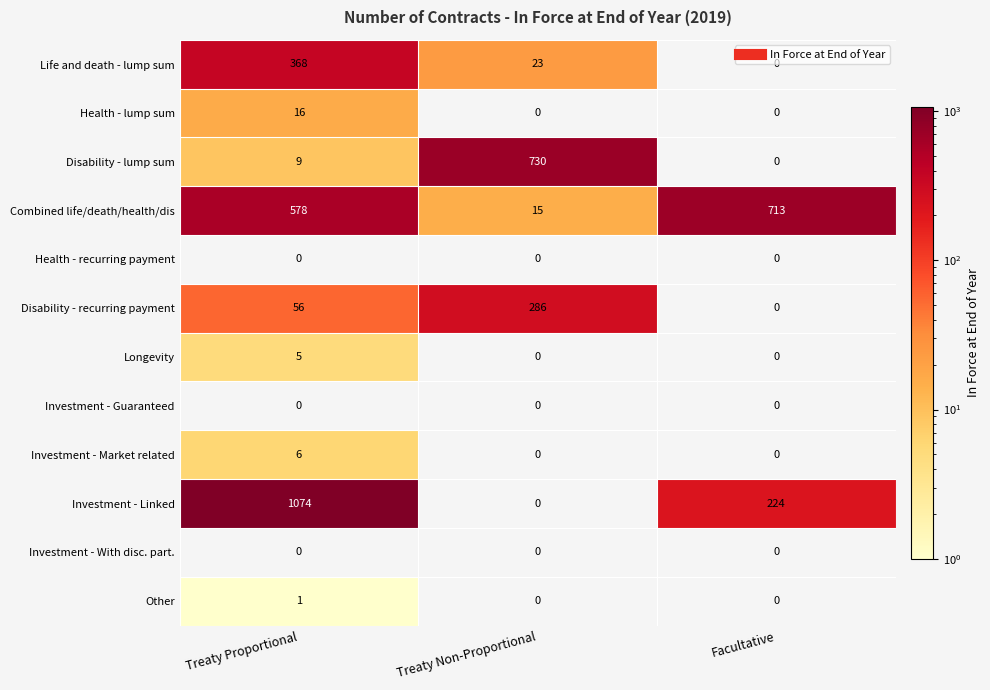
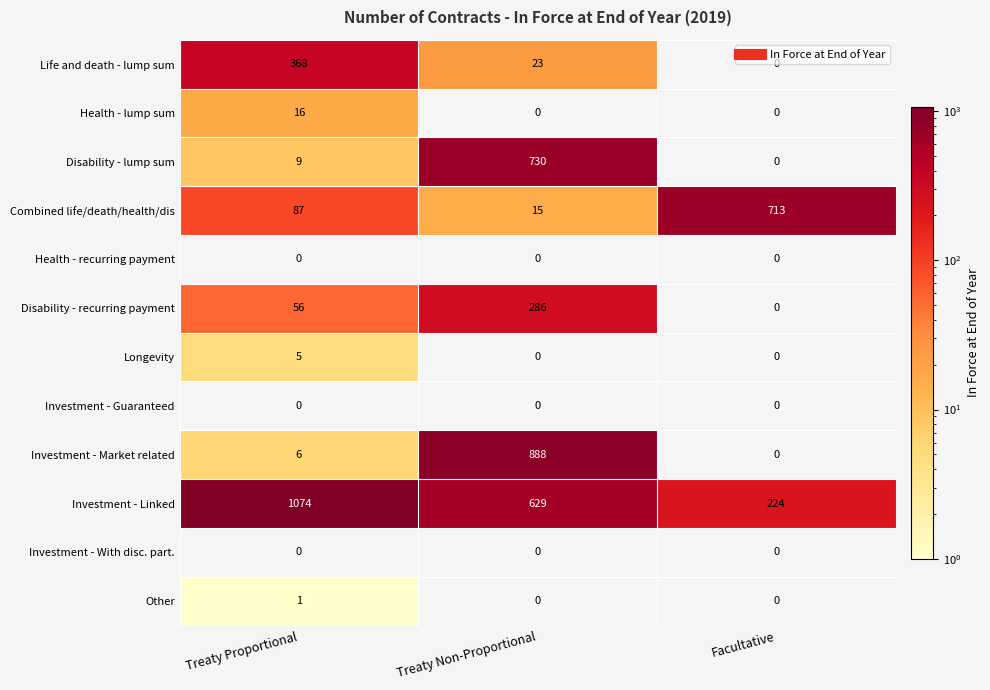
Combined life/death/health/dis, Treaty Proportional: 578 -> 87
Investment - Market related, Treaty Non-Proportional: 0 -> 888
Investment - Linked, Treaty Non-Proportional: 0 -> 629
